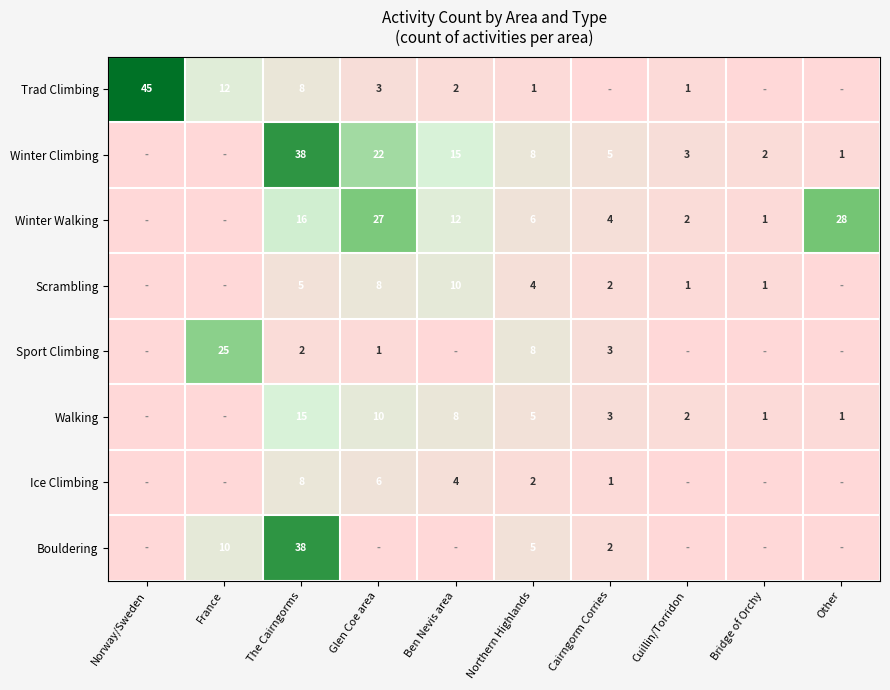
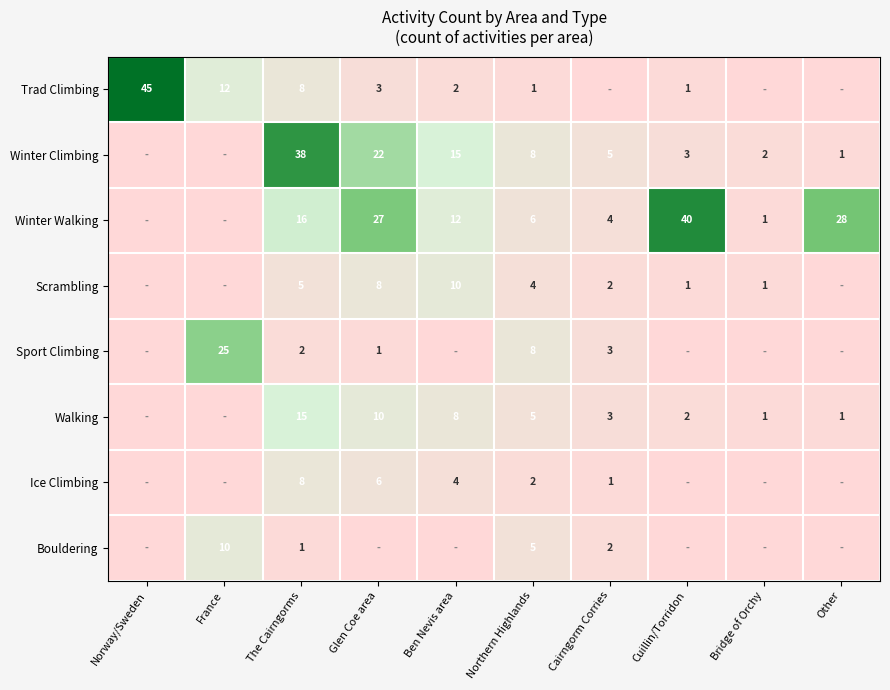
Winter Walking, Cuillin/Torridon: 2 -> 40
Bouldering, The Cairngorms: 38 -> 1
